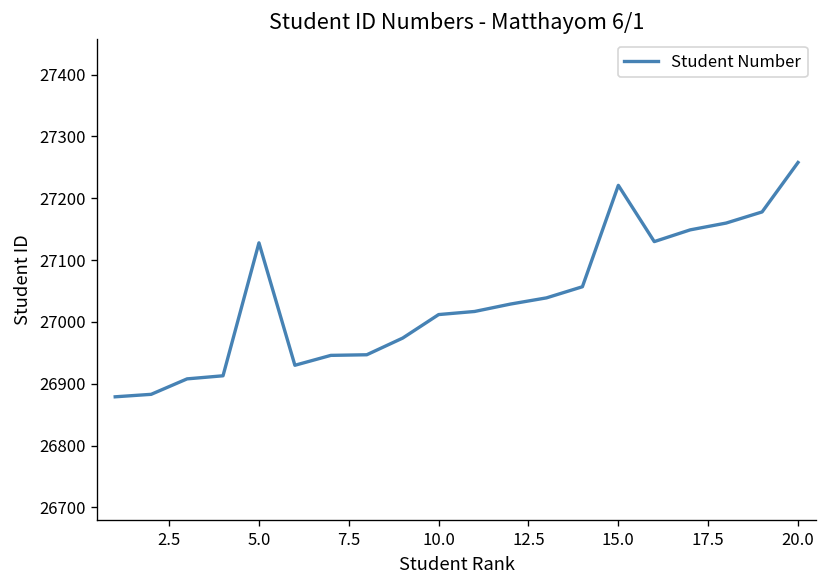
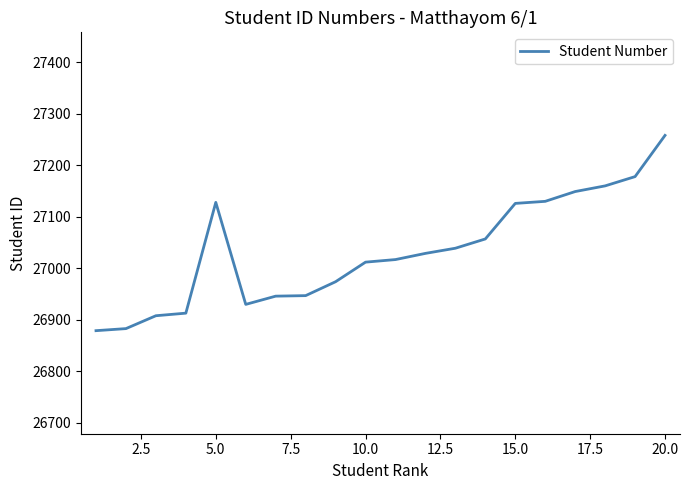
15.0: 27220 -> 27130
